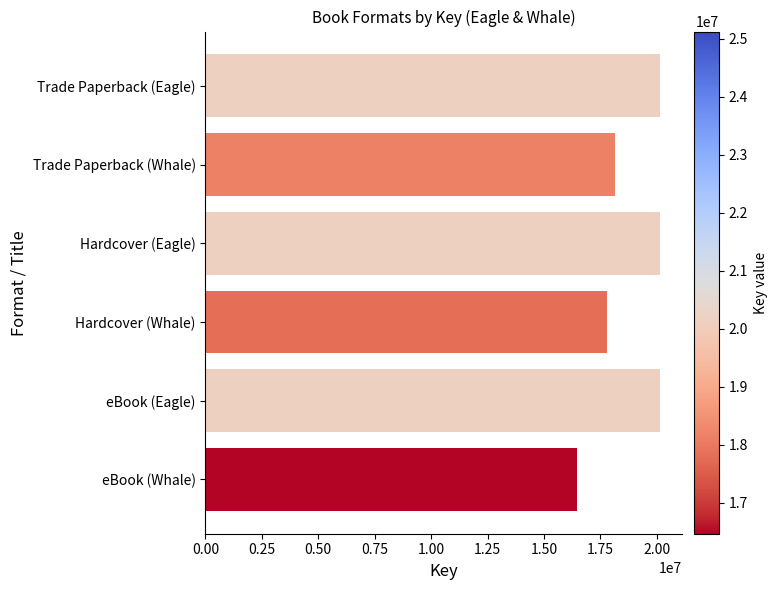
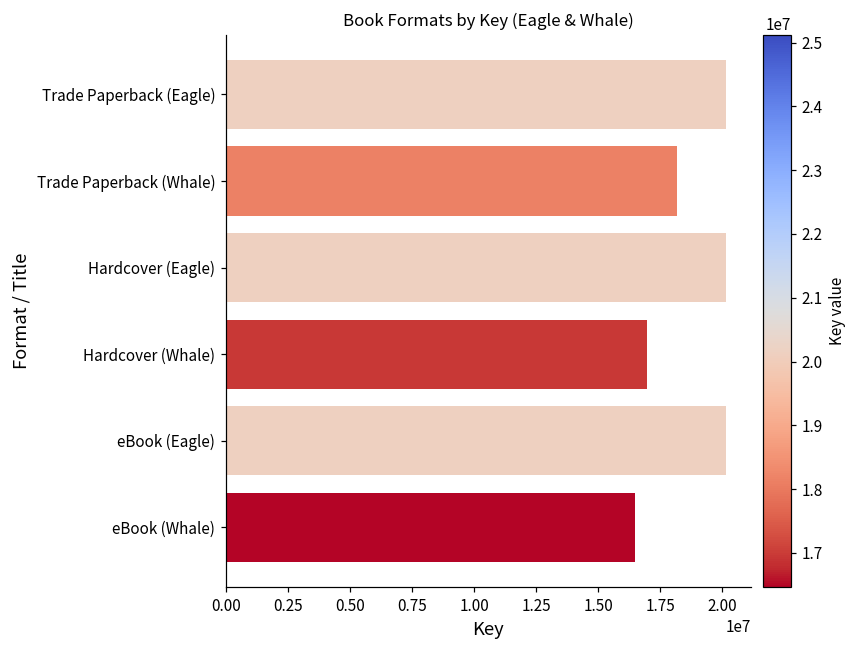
Hardcover (Whale): 17800000 -> 17000000
